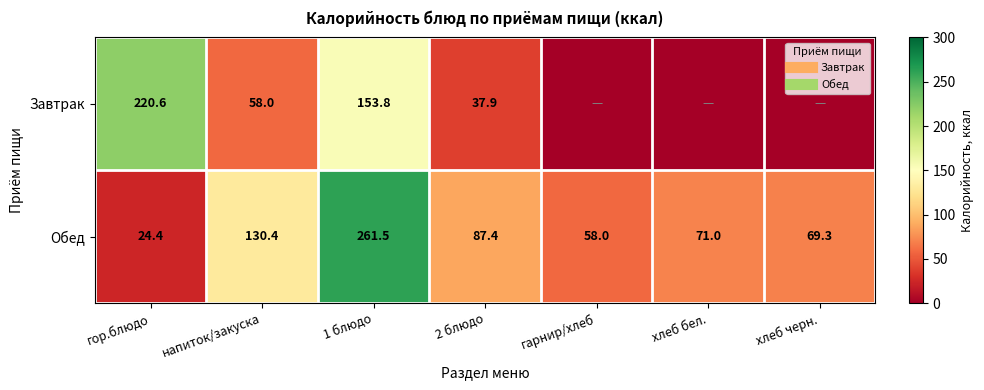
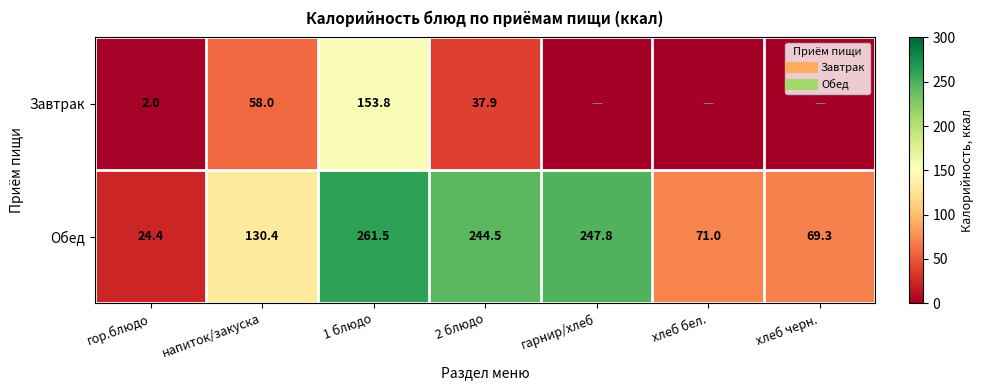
Завтрак, гор.блюдо: 220.6 -> 2.0
Обед, 2 блюдо: 87.4 -> 244.5
Обед, гарнир/хлеб: 58.0 -> 247.8
